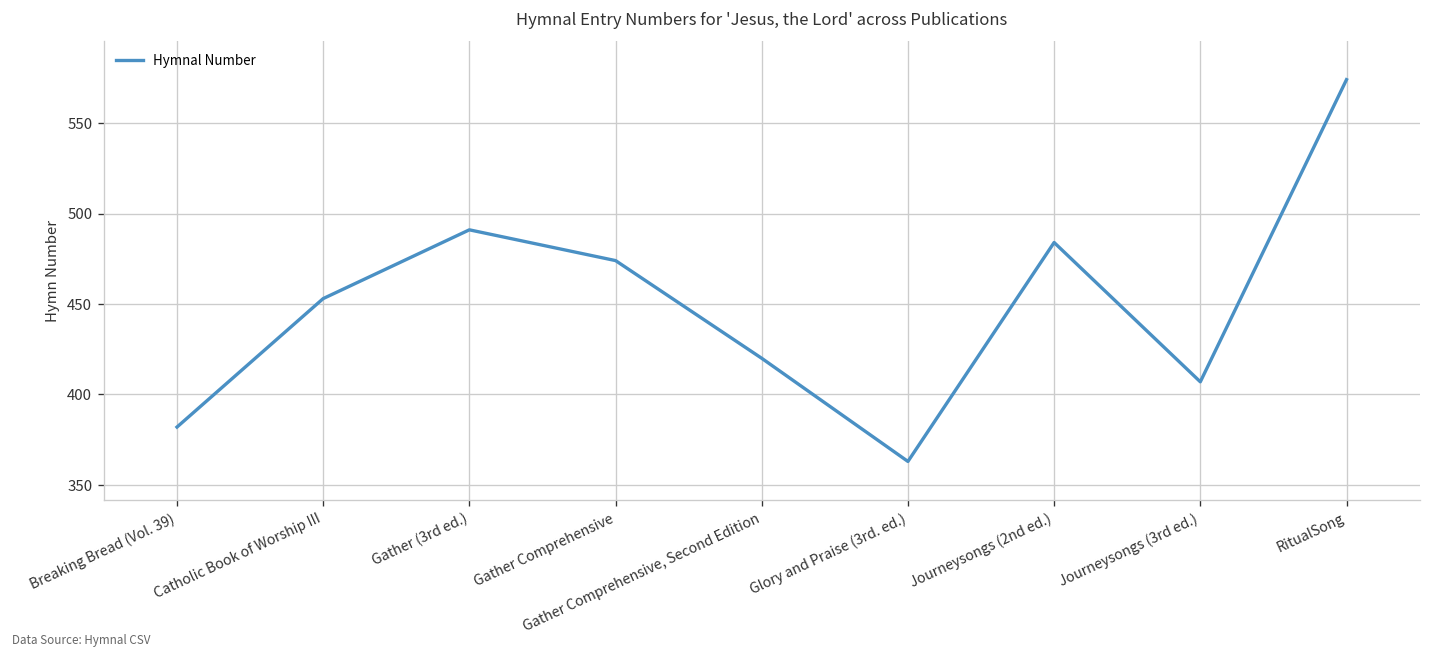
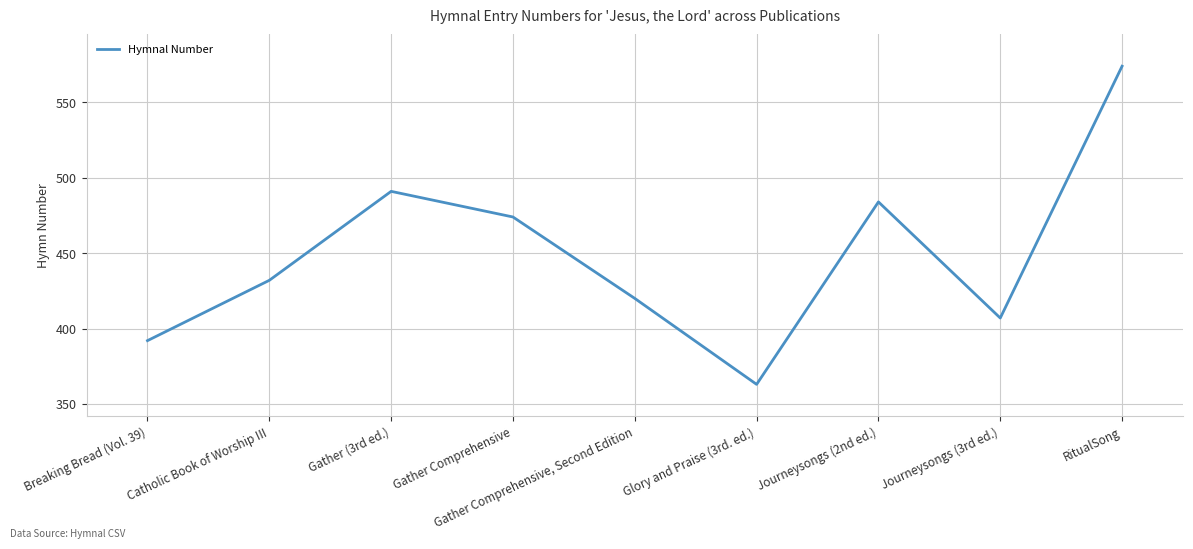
Breaking Bread (Vol. 39): 382 -> 392
Catholic Book of Worship III: 453 -> 432
